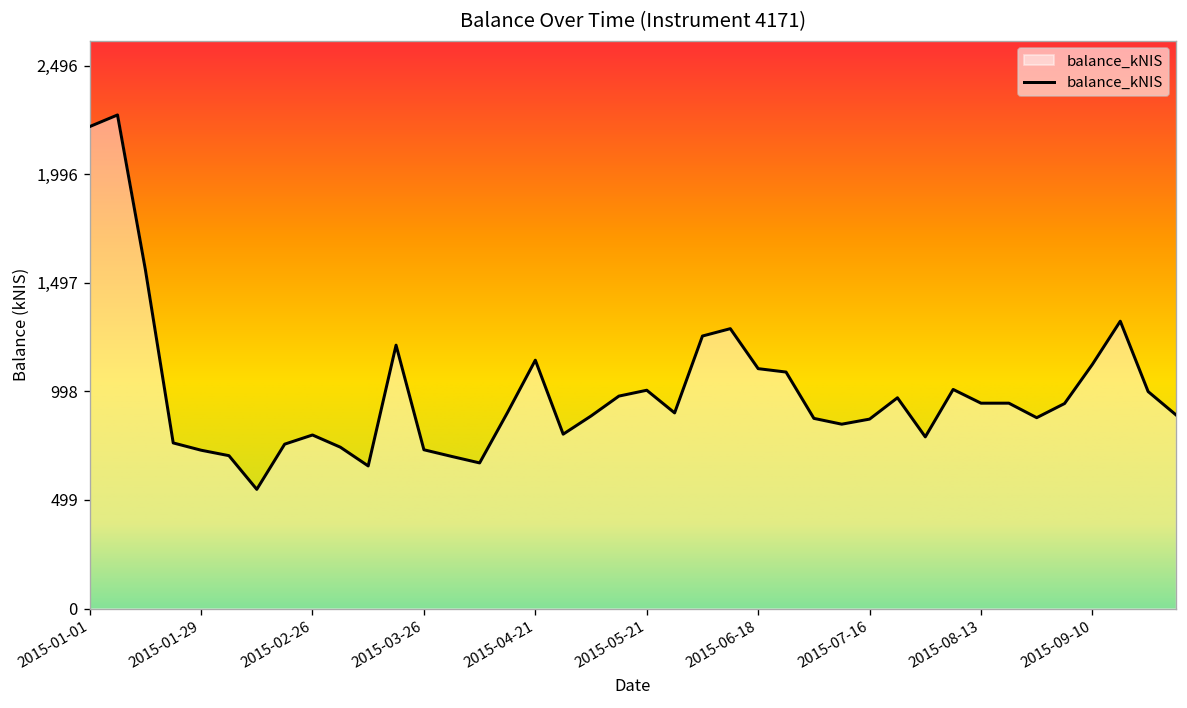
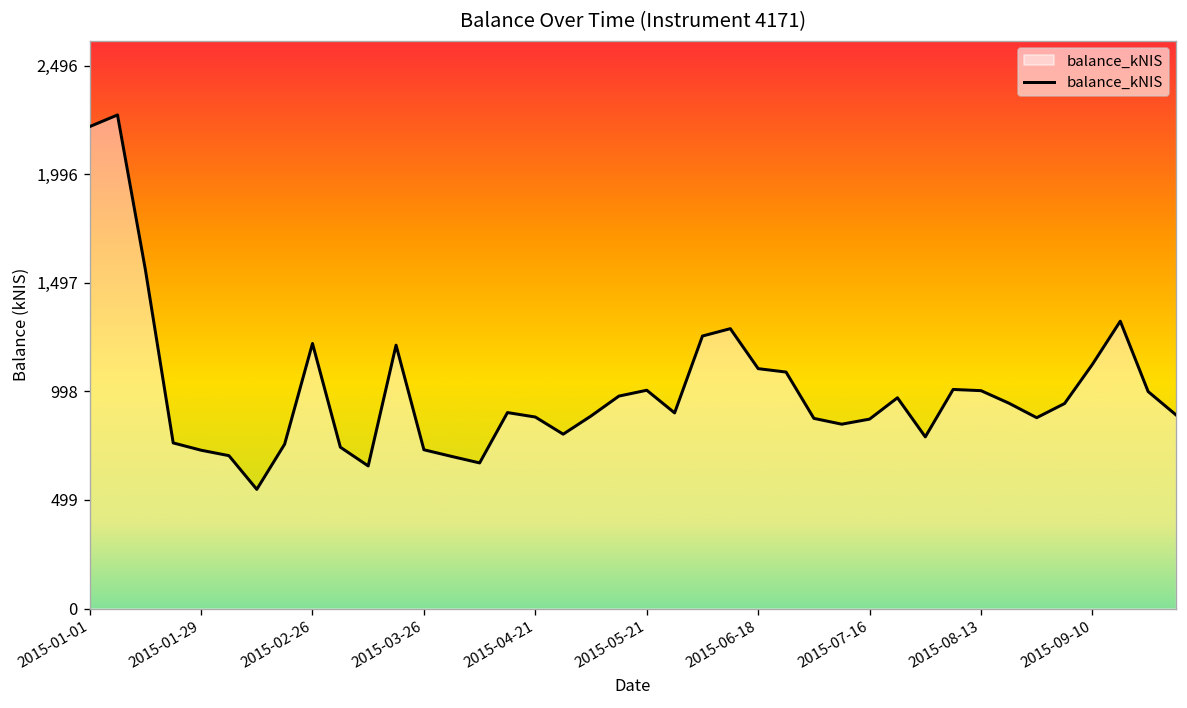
2015-02-26: 800 -> 1,220
2015-04-21: 1,140 -> 880
2015-08-13: 940 -> 1,000
